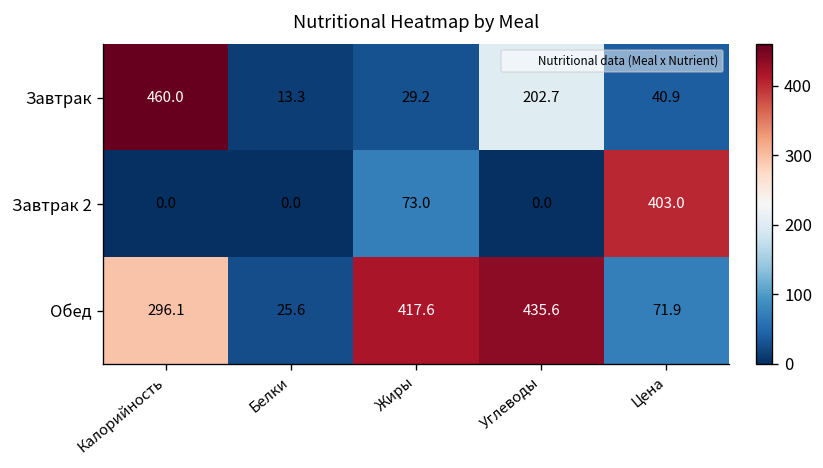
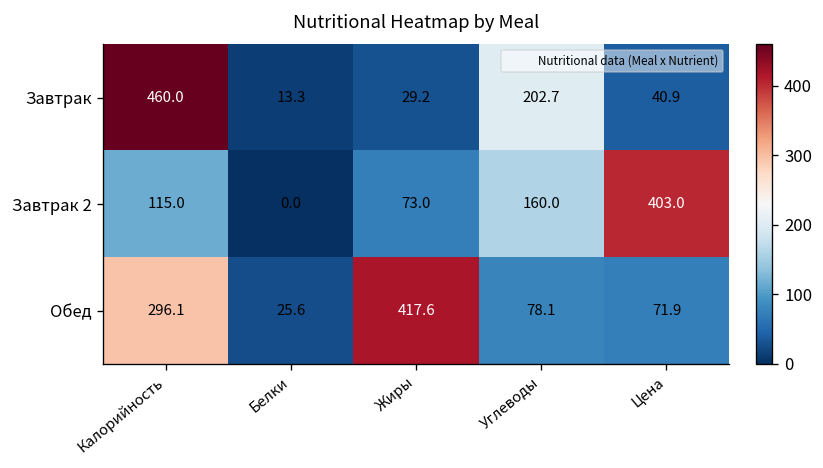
Завтрак 2, Калорийность: 0.0 -> 115.0
Завтрак 2, Углеводы: 0.0 -> 160.0
Обед, Углеводы: 435.6 -> 78.1
